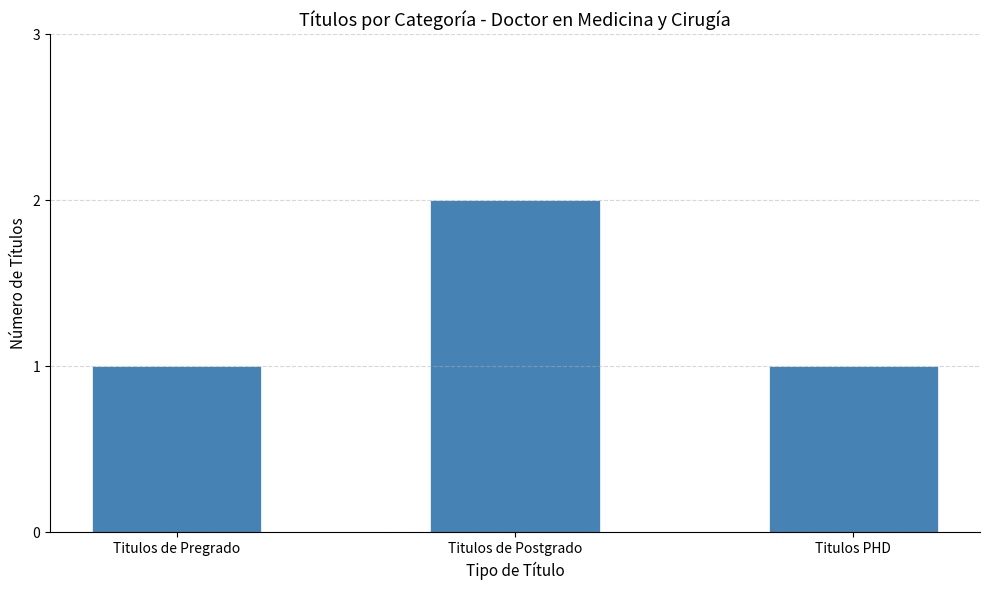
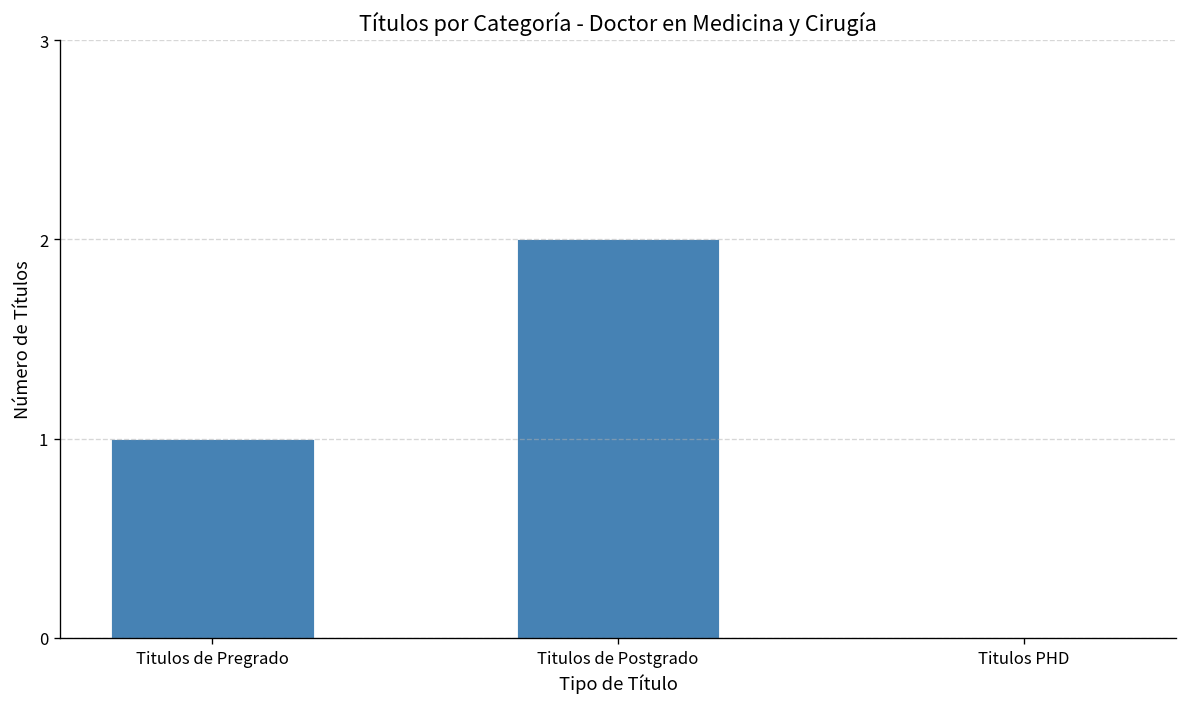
Titulos PHD: 1 -> 0
